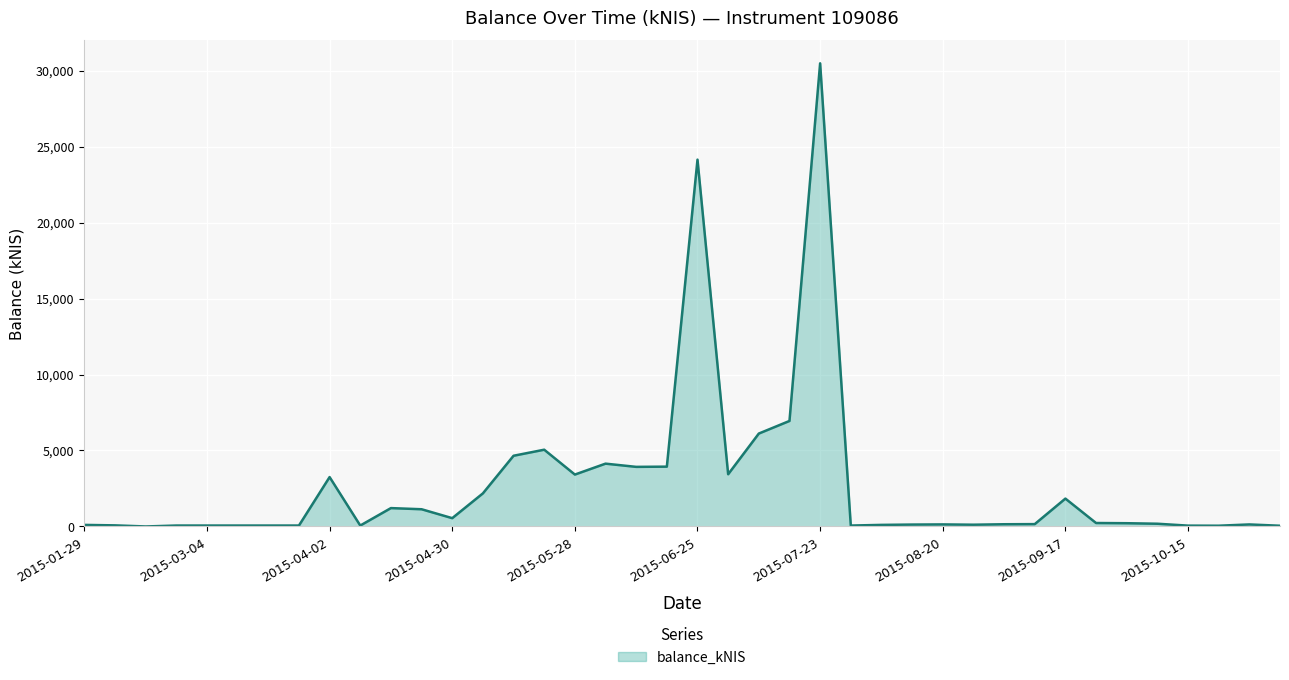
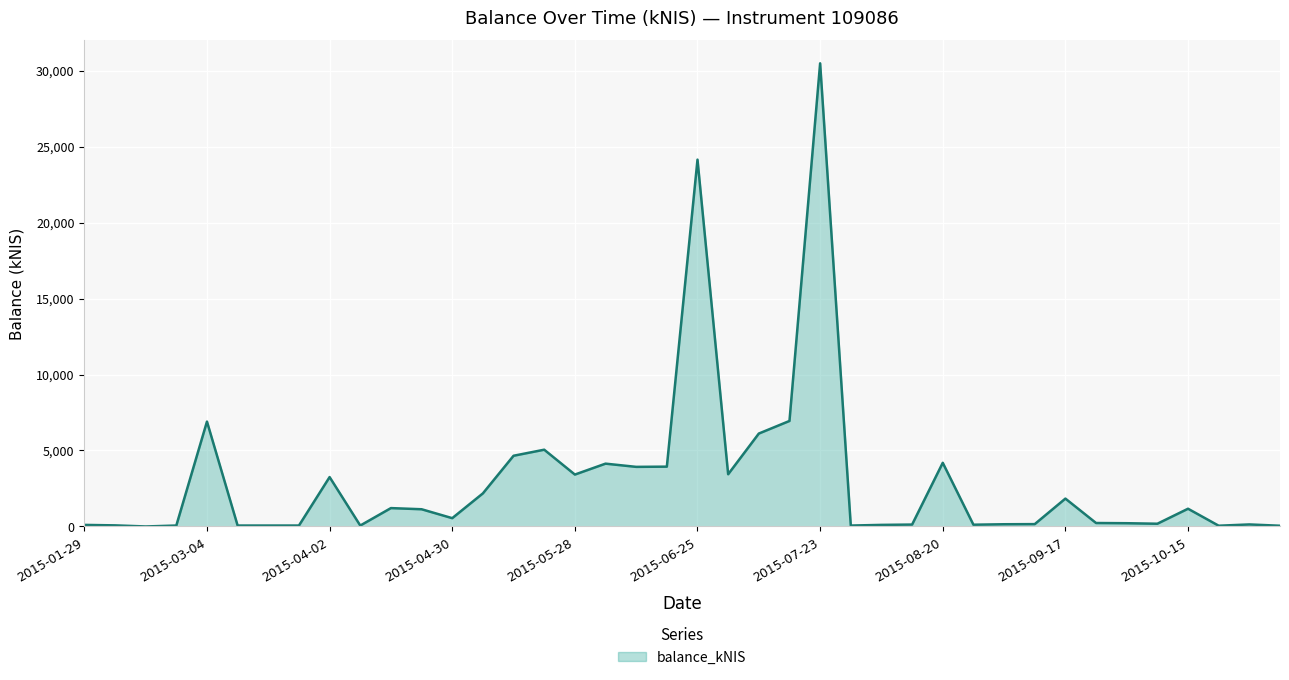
2015-03-04: 100 -> 6,900
2015-08-20: 100 -> 4,200
2015-10-15: 100 -> 1,200
